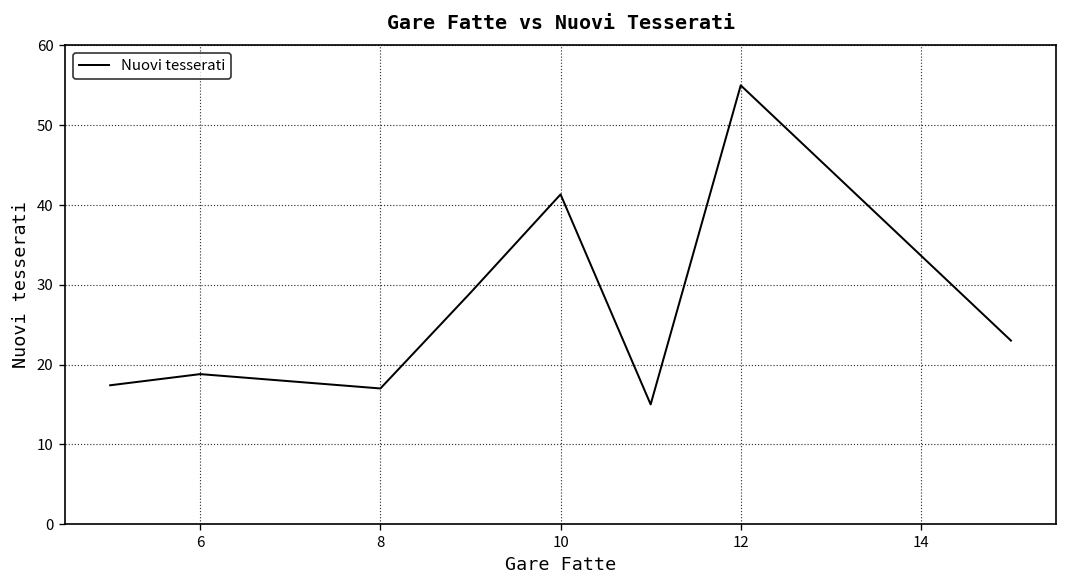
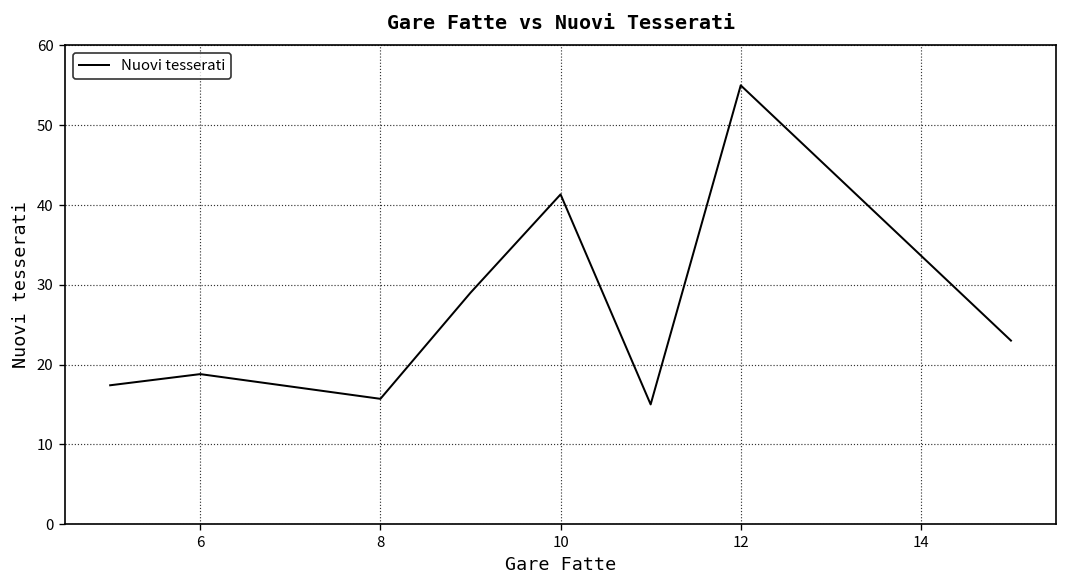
8: 17 -> 16
